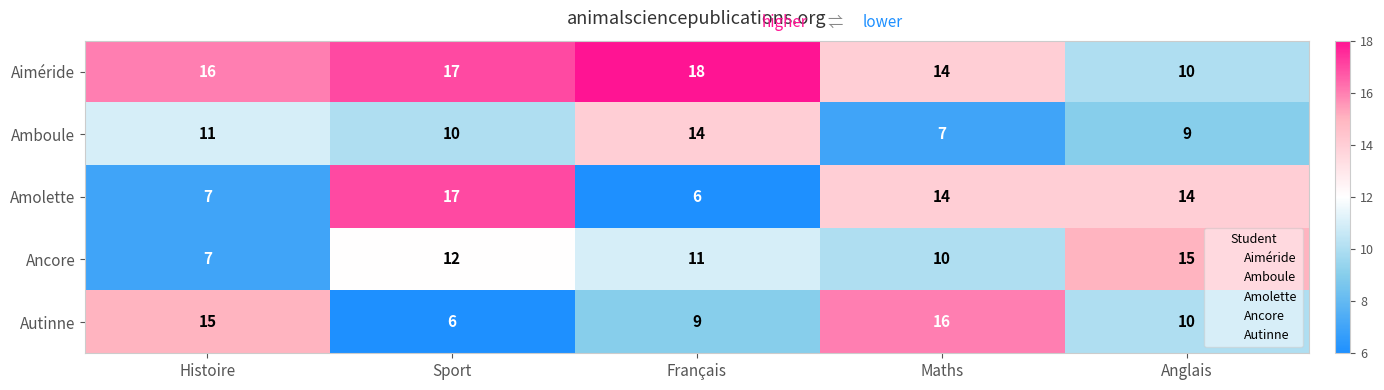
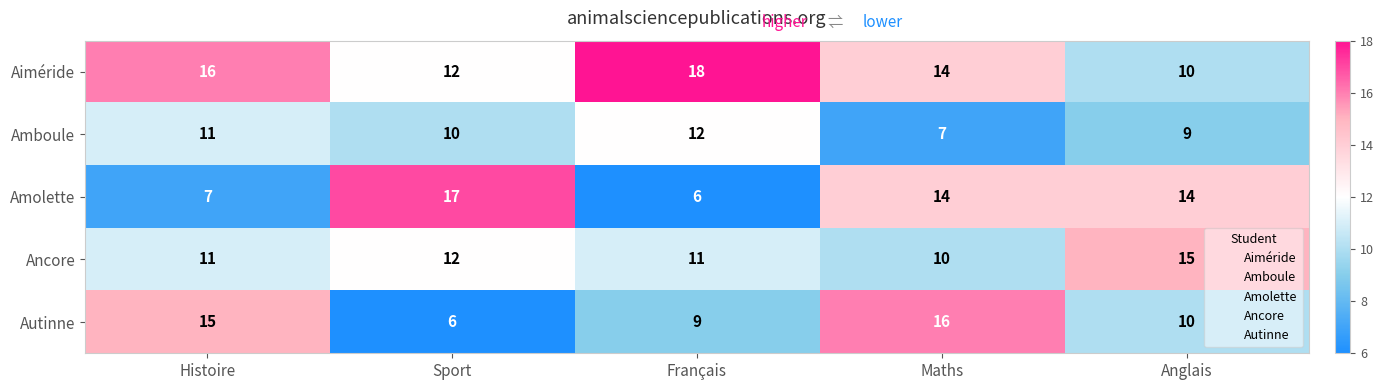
Aiméride, Sport: 17 -> 12
Amboule, Français: 14 -> 12
Ancore, Histoire: 7 -> 11
